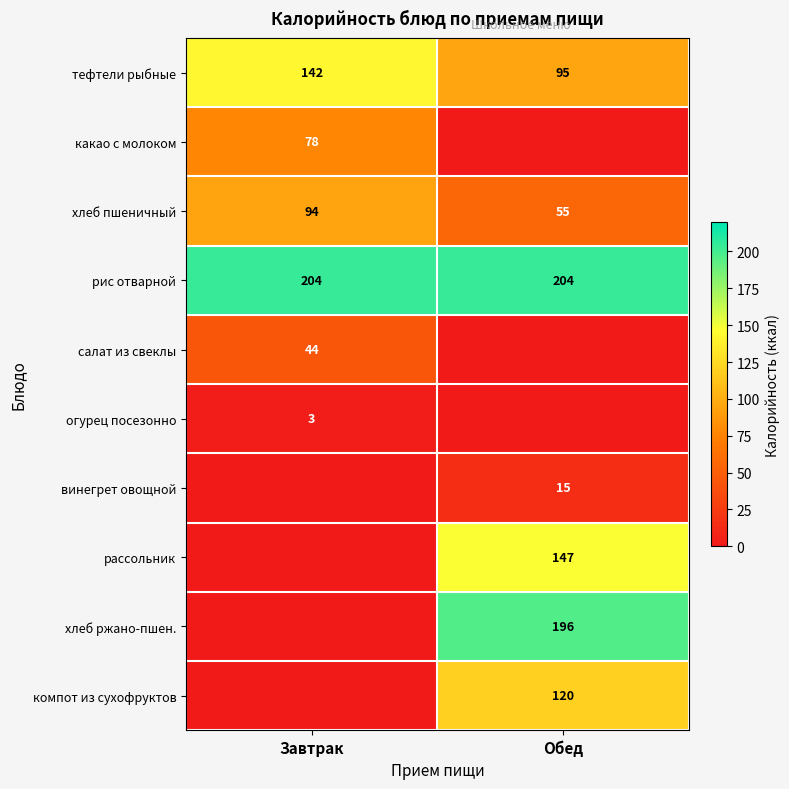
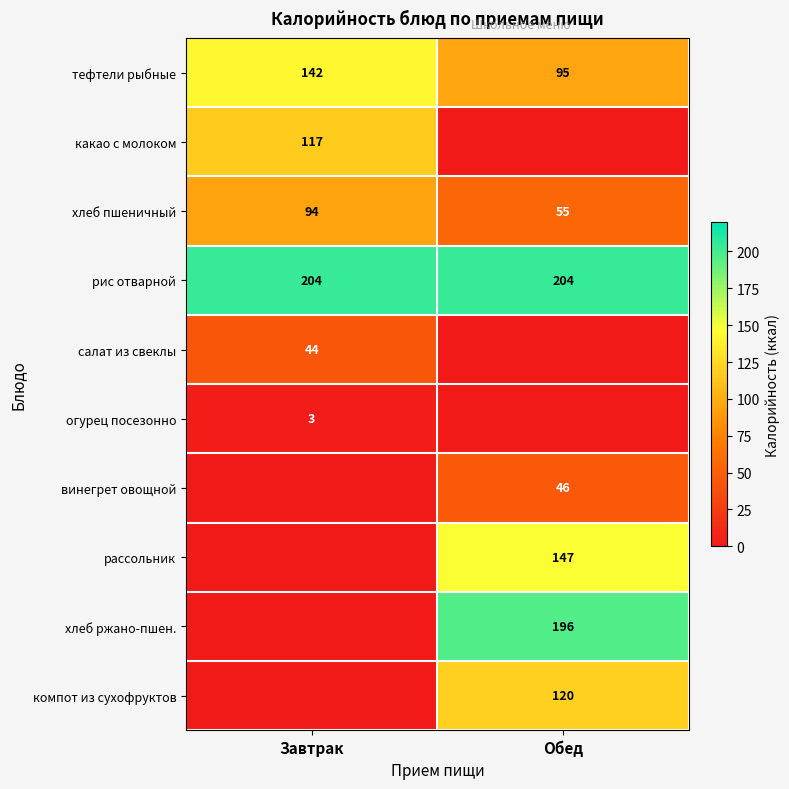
какао с молоком, Завтрак: 78 -> 117
винегрет овощной, Обед: 15 -> 46
